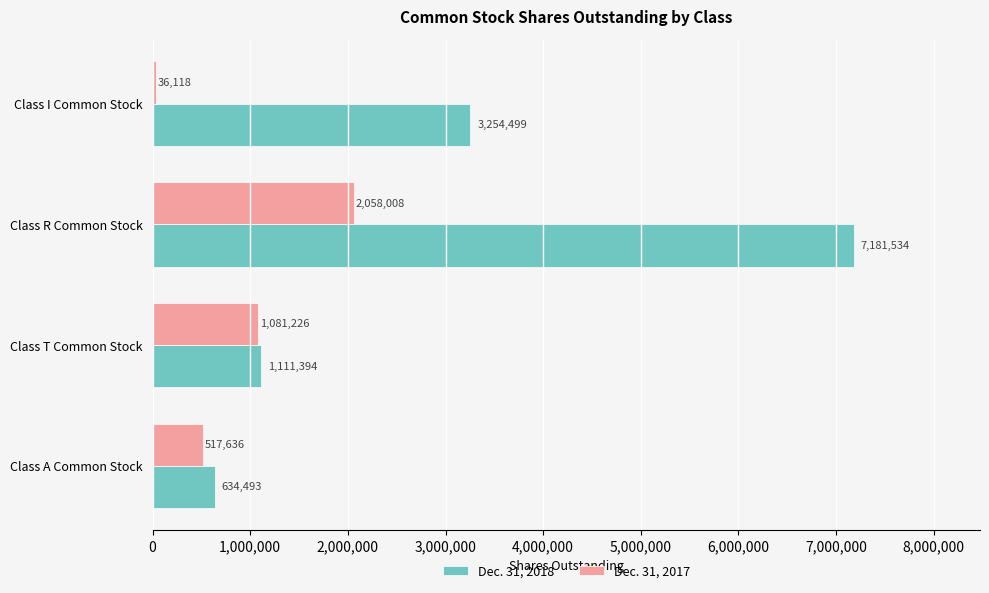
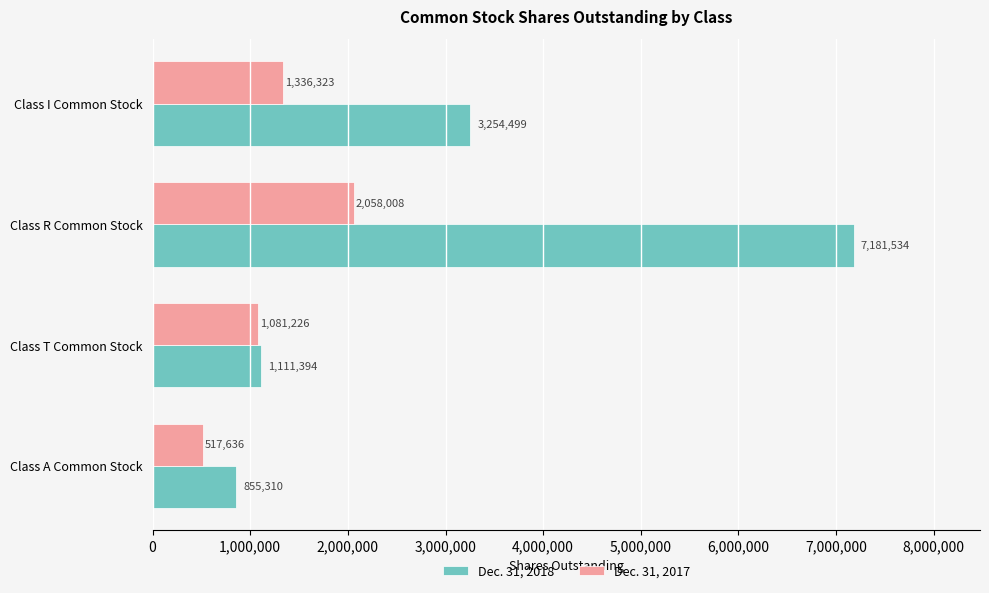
Dec. 31, 2017, Class I Common Stock: 36,118 -> 1,336,323
Dec. 31, 2018, Class A Common Stock: 634,493 -> 855,310
